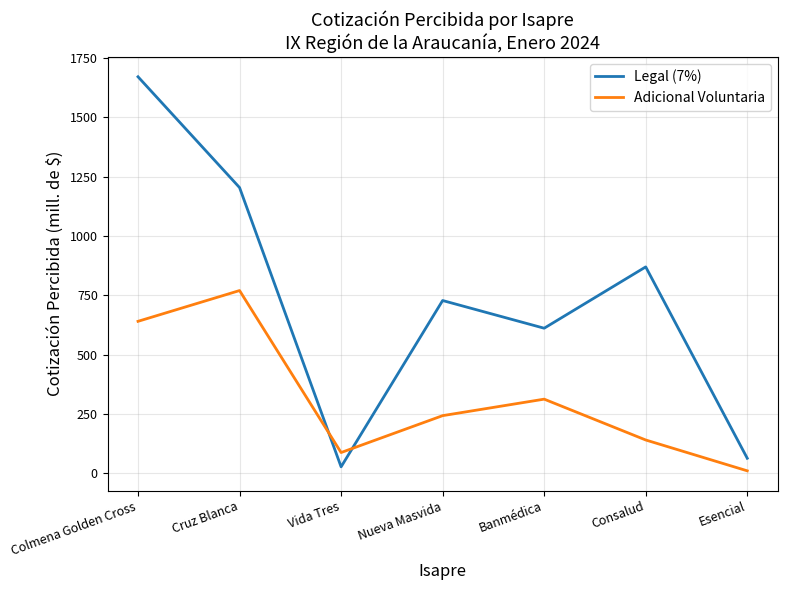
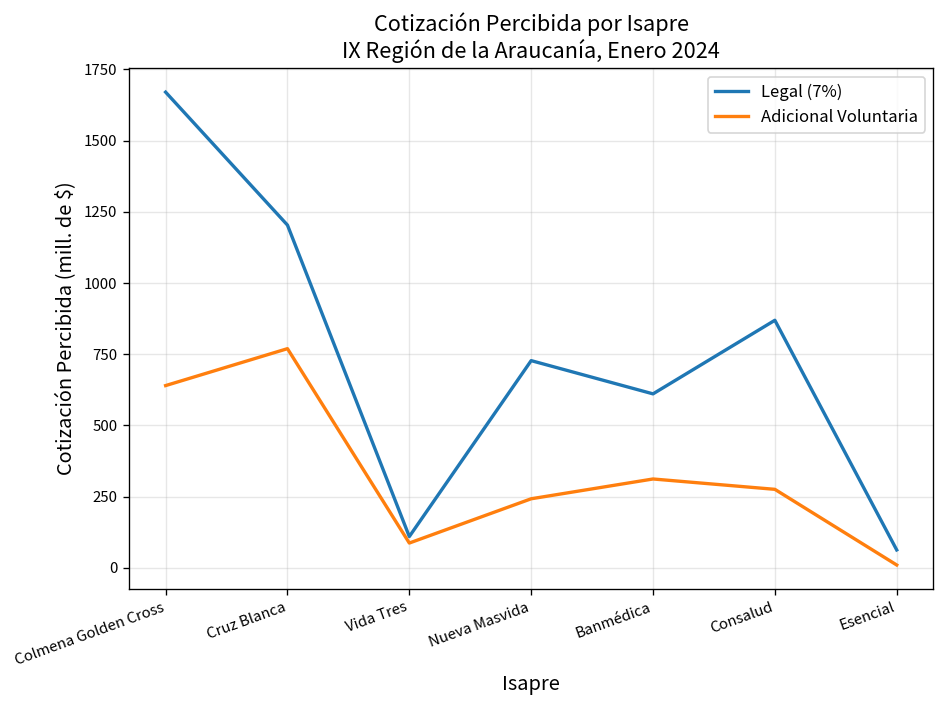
Legal (7%), Vida Tres: 30 -> 110
Adicional Voluntaria, Consalud: 140 -> 280
